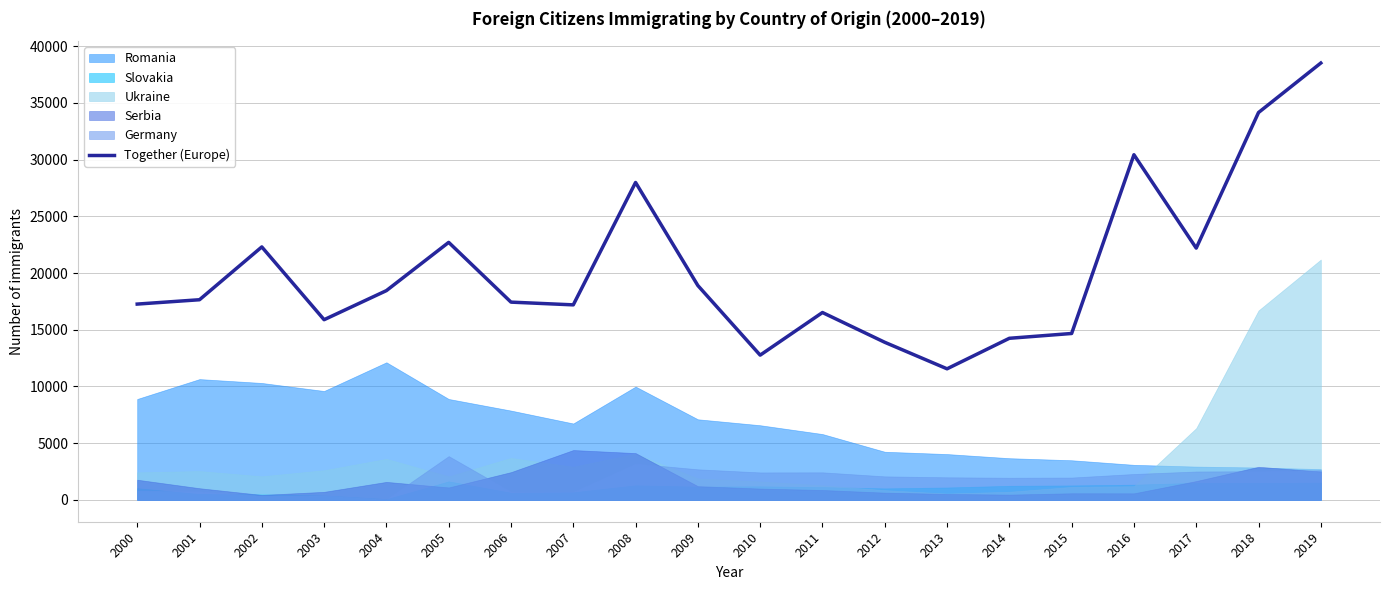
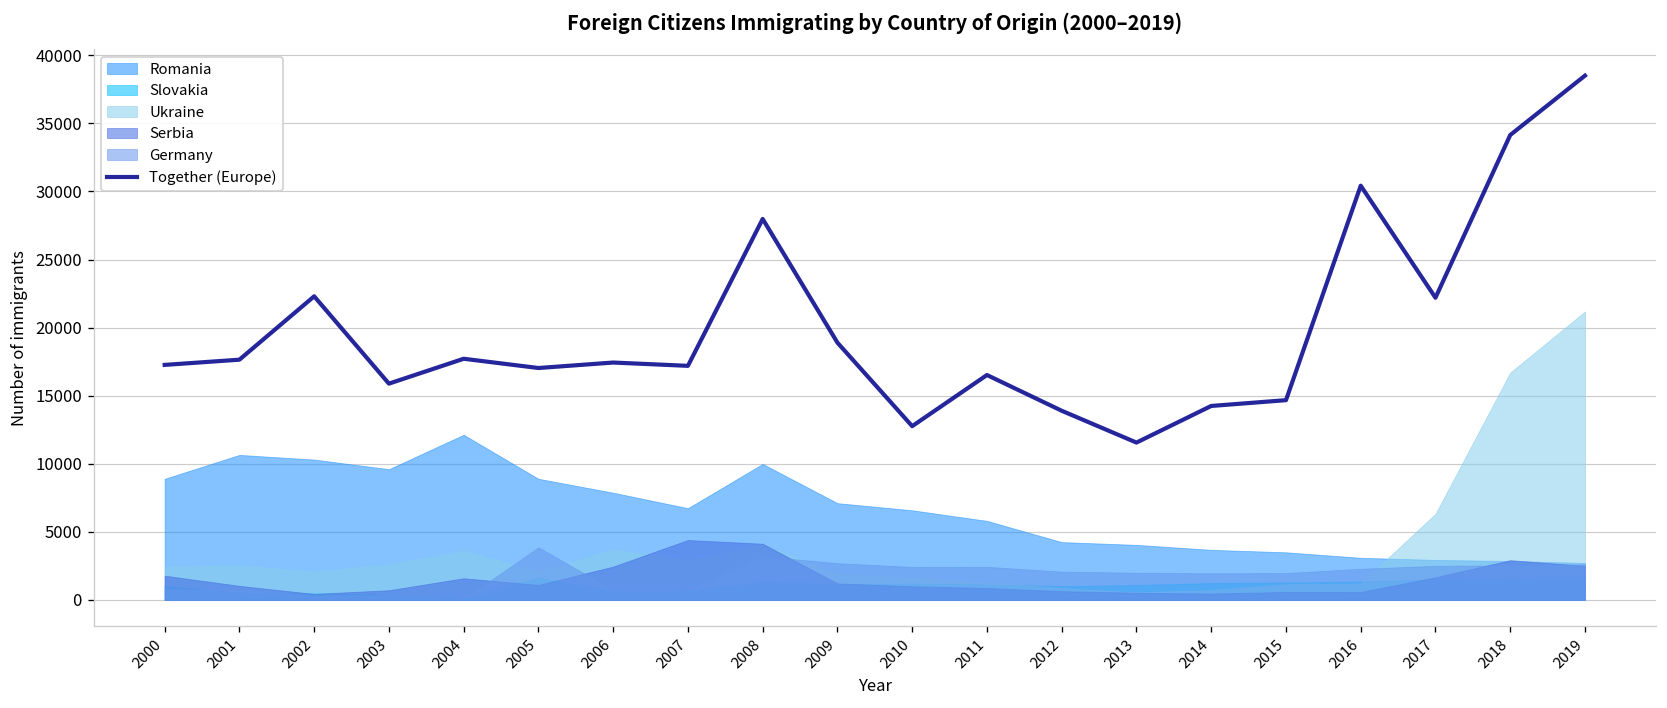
Together (Europe), 2004: 18400 -> 17700
Together (Europe), 2005: 22700 -> 17000
